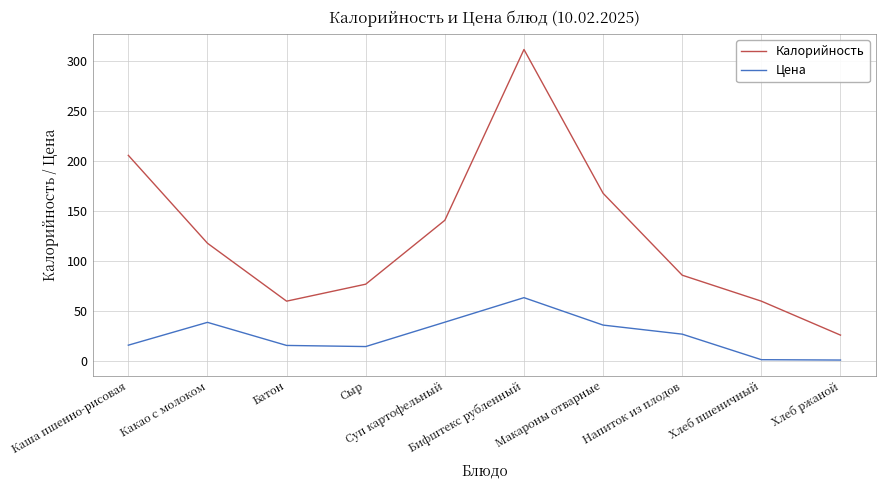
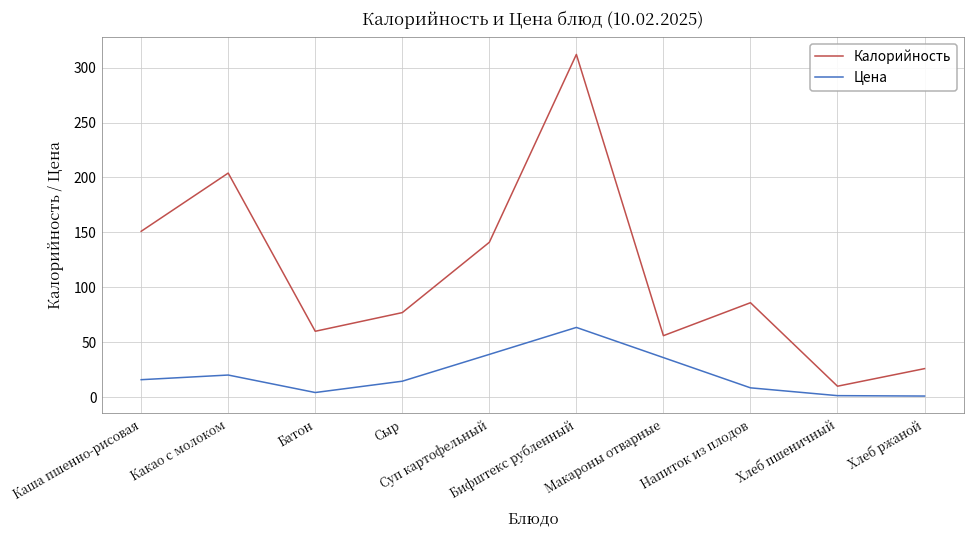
Калорийность, Каша пшенно-рисовая: 210 -> 150
Калорийность, Какао с молоком: 120 -> 200
Цена, Какао с молоком: 40 -> 20
Цена, Батон: 20 -> 0
Калорийность, Макароны отварные: 170 -> 60
Цена, Напиток из плодов: 30 -> 10
Калорийность, Хлеб пшеничный: 60 -> 10
